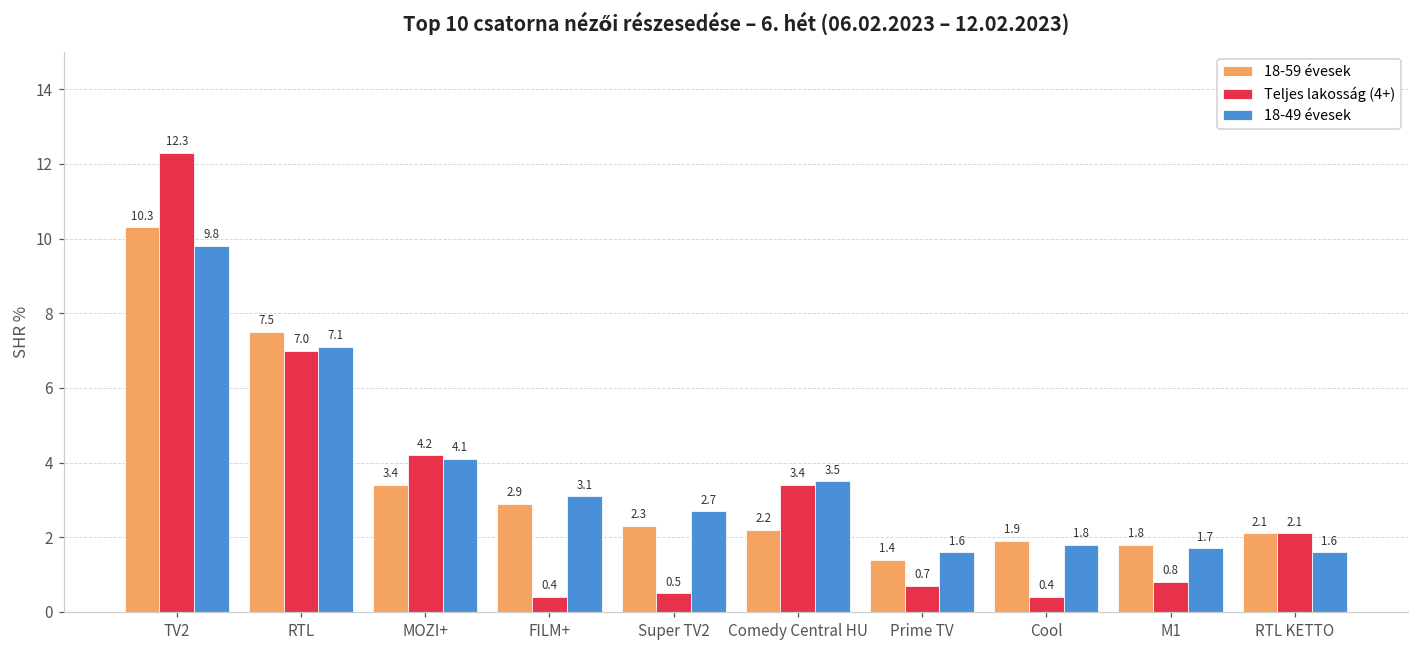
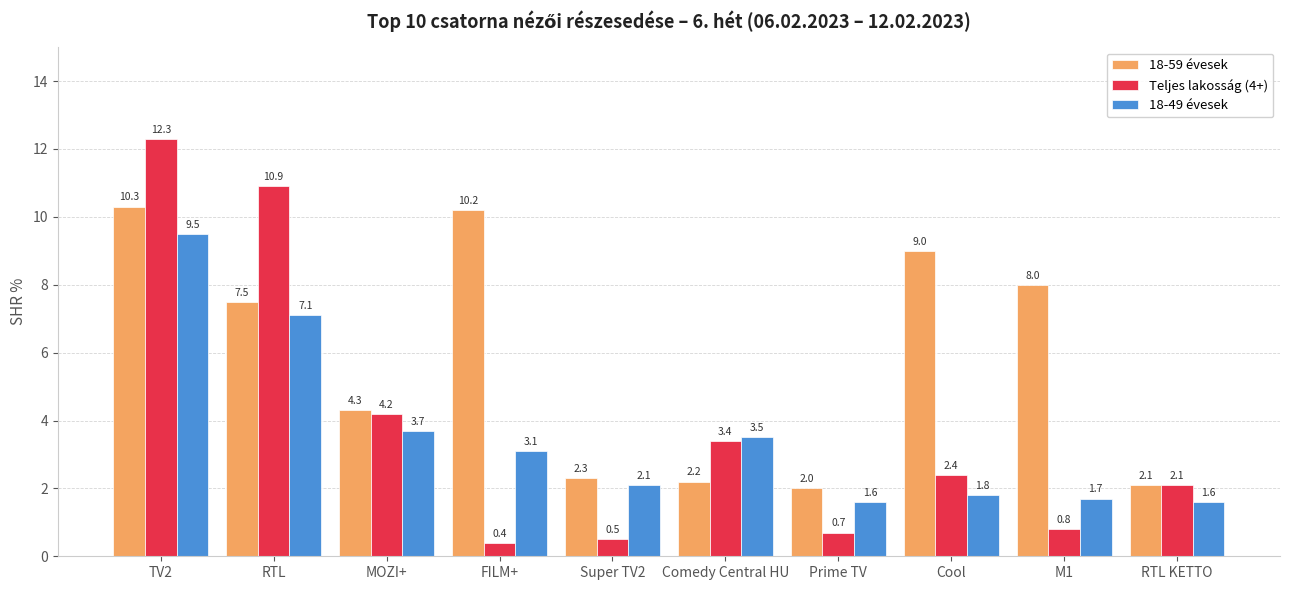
18-49 évesek, TV2: 9.8 -> 9.5
Teljes lakosság (4+), RTL: 7.0 -> 10.9
18-59 évesek, MOZI+: 3.4 -> 4.3
18-49 évesek, MOZI+: 4.1 -> 3.7
18-59 évesek, FILM+: 2.9 -> 10.2
18-49 évesek, Super TV2: 2.7 -> 2.1
18-59 évesek, Prime TV: 1.4 -> 2.0
18-59 évesek, Cool: 1.9 -> 9.0
Teljes lakosság (4+), Cool: 0.4 -> 2.4
18-59 évesek, M1: 1.8 -> 8.0
